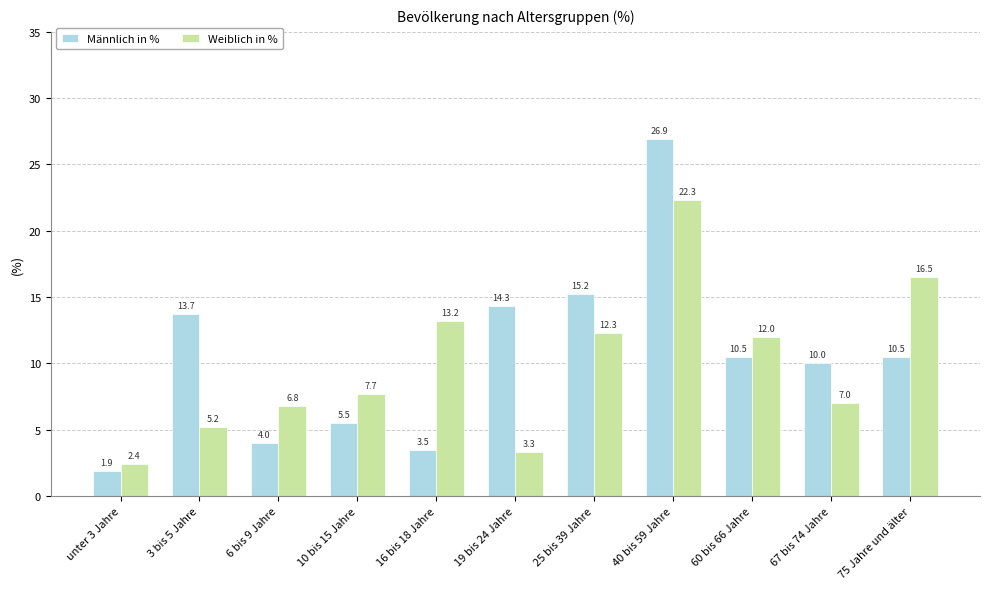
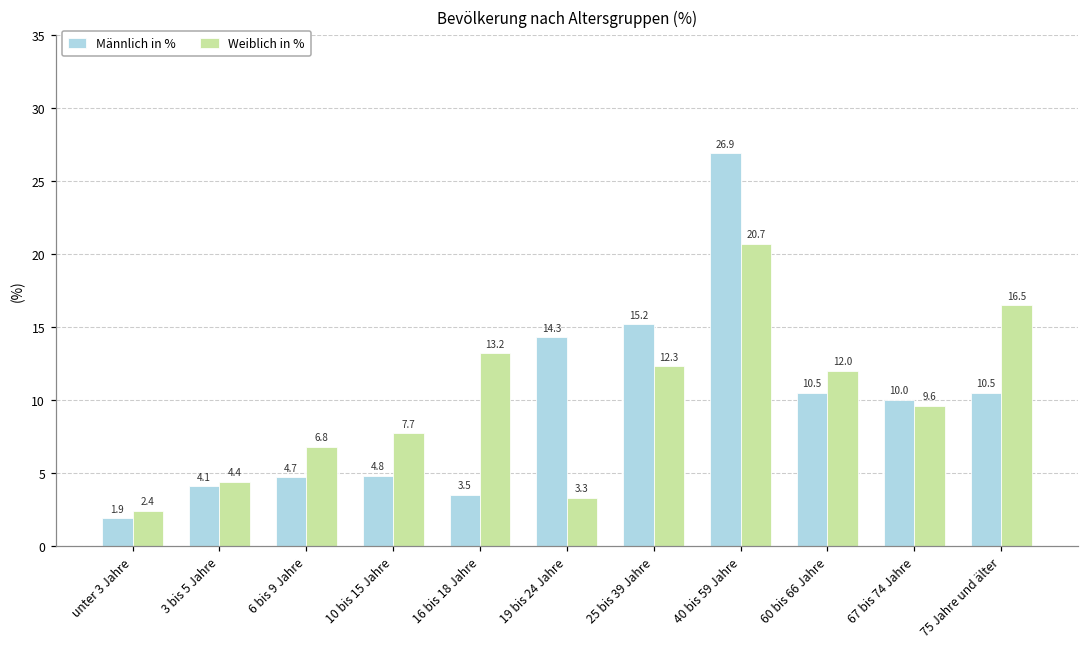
Männlich in %, 3 bis 5 Jahre: 13.7 -> 4.1
Weiblich in %, 3 bis 5 Jahre: 5.2 -> 4.4
Männlich in %, 6 bis 9 Jahre: 4.0 -> 4.7
Männlich in %, 10 bis 15 Jahre: 5.5 -> 4.8
Weiblich in %, 40 bis 59 Jahre: 22.3 -> 20.7
Weiblich in %, 67 bis 74 Jahre: 7.0 -> 9.6
